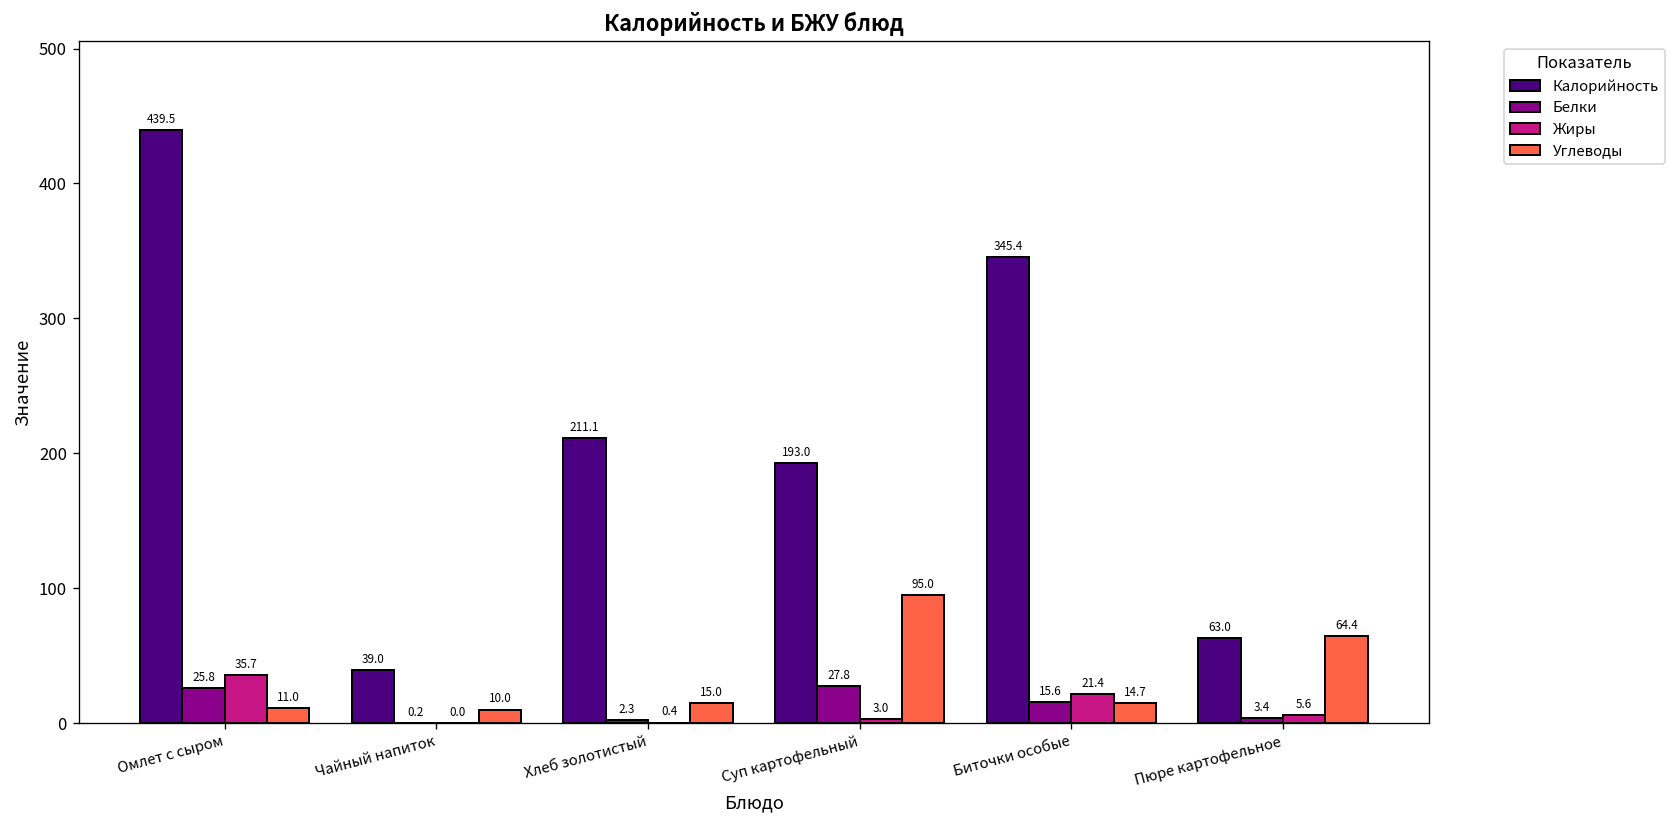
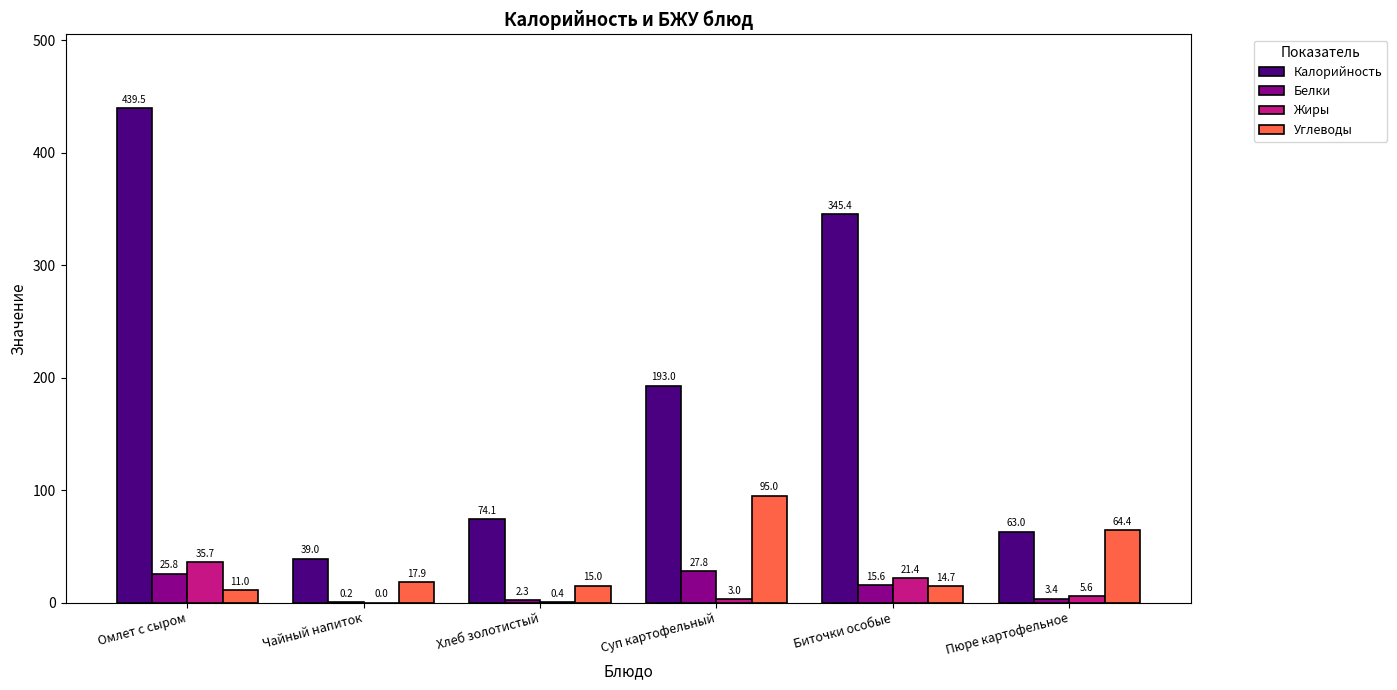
Углеводы, Чайный напиток: 10.0 -> 17.9
Калорийность, Хлеб золотистый: 211.1 -> 74.1
